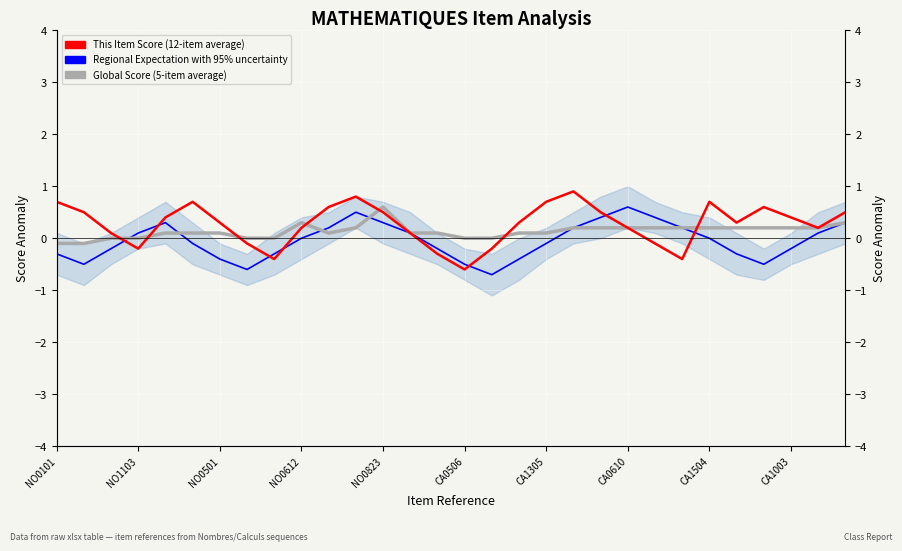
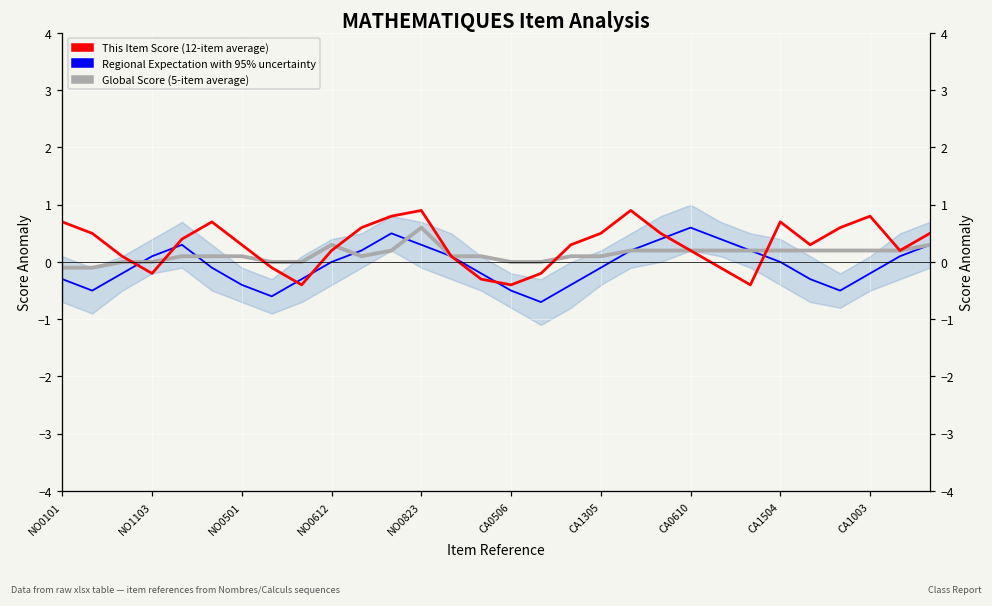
This Item Score (12-item average), NO0823: 0.5 -> 0.9
This Item Score (12-item average), CA0506: -0.6 -> -0.4
This Item Score (12-item average), CA1305: 0.7 -> 0.5
This Item Score (12-item average), CA1003: 0.4 -> 0.8
